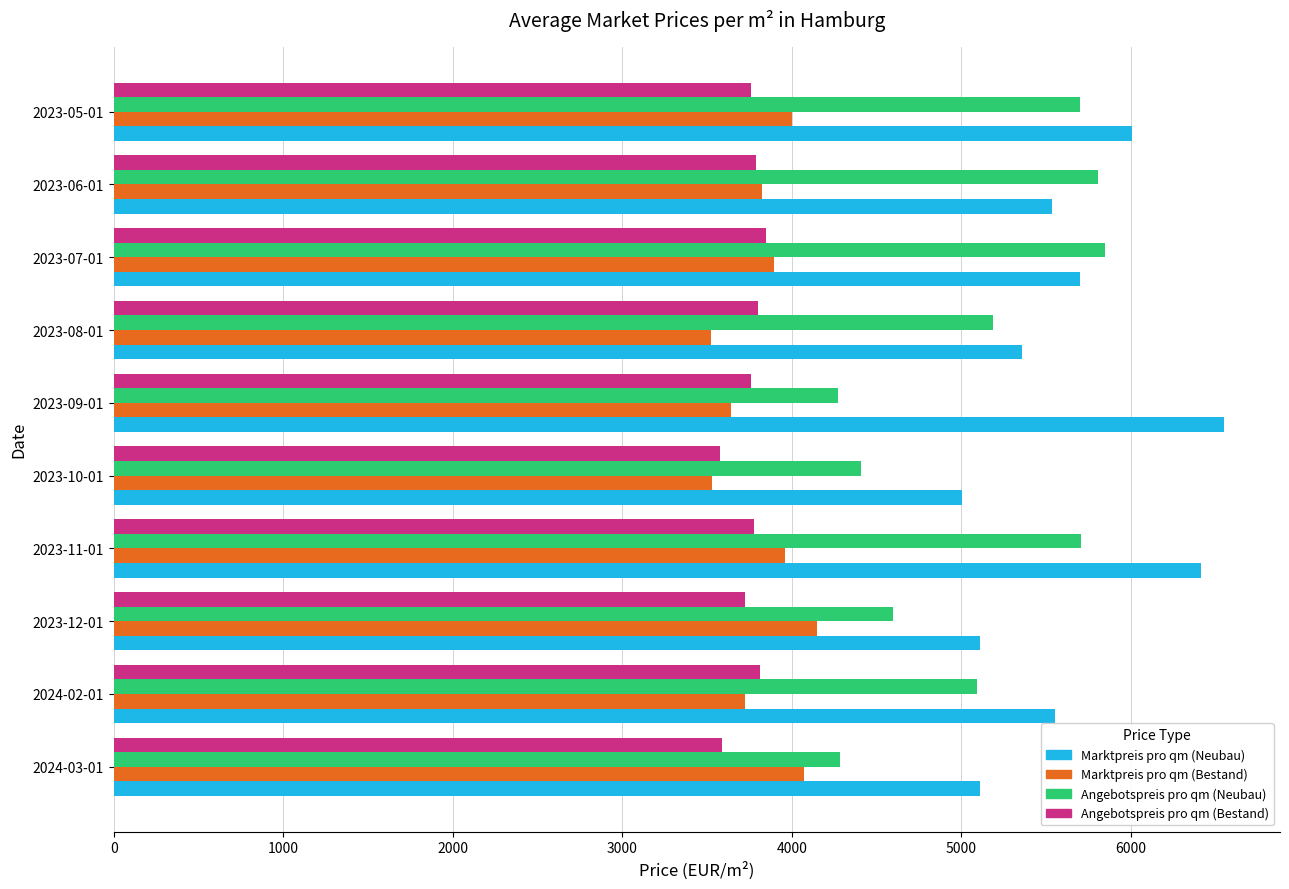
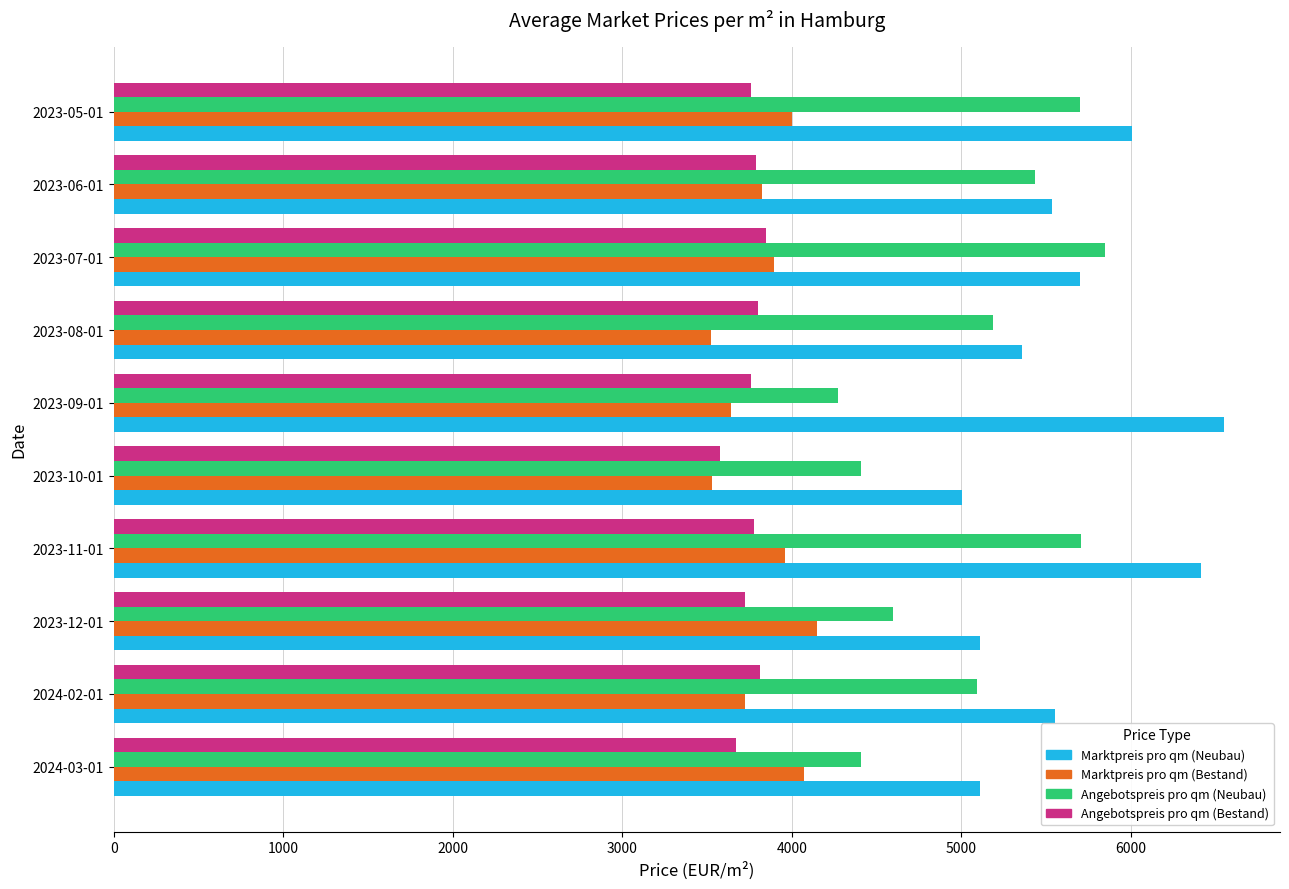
Angebotspreis pro qm (Neubau), 2023-06-01: 5810 -> 5440
Angebotspreis pro qm (Bestand), 2024-03-01: 3590 -> 3670
Angebotspreis pro qm (Neubau), 2024-03-01: 4280 -> 4410
